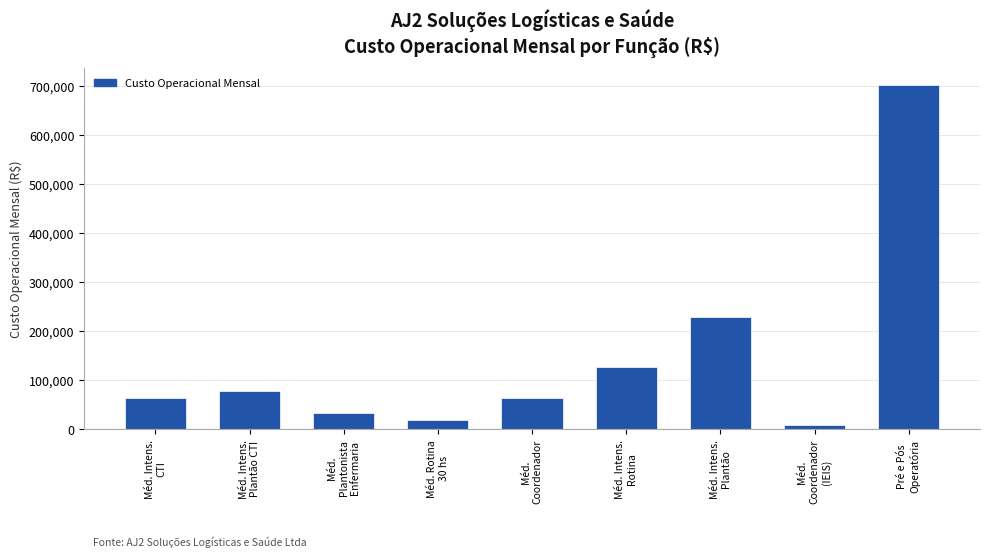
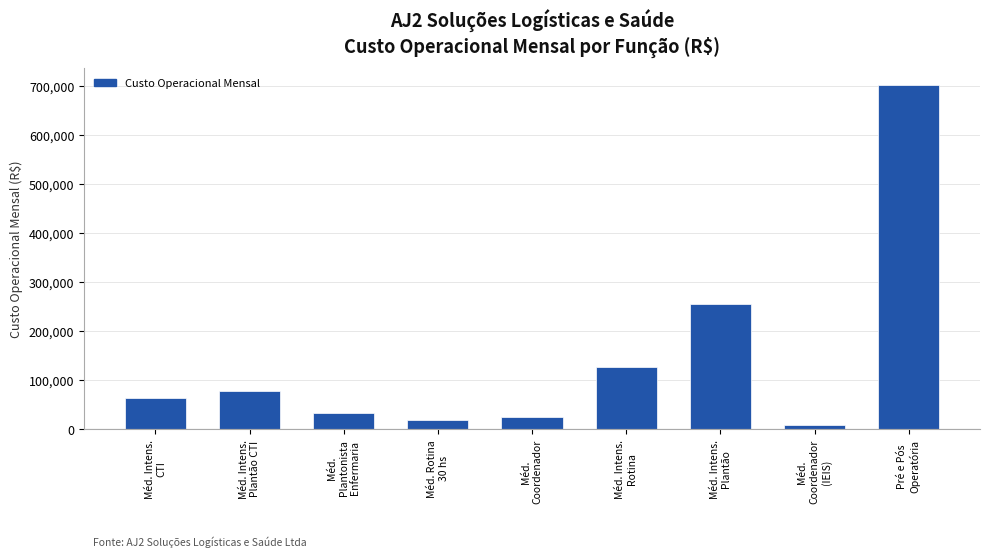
Méd. Coordenador: 60,000 -> 30,000
Méd. Intens. Plantão: 230,000 -> 250,000
